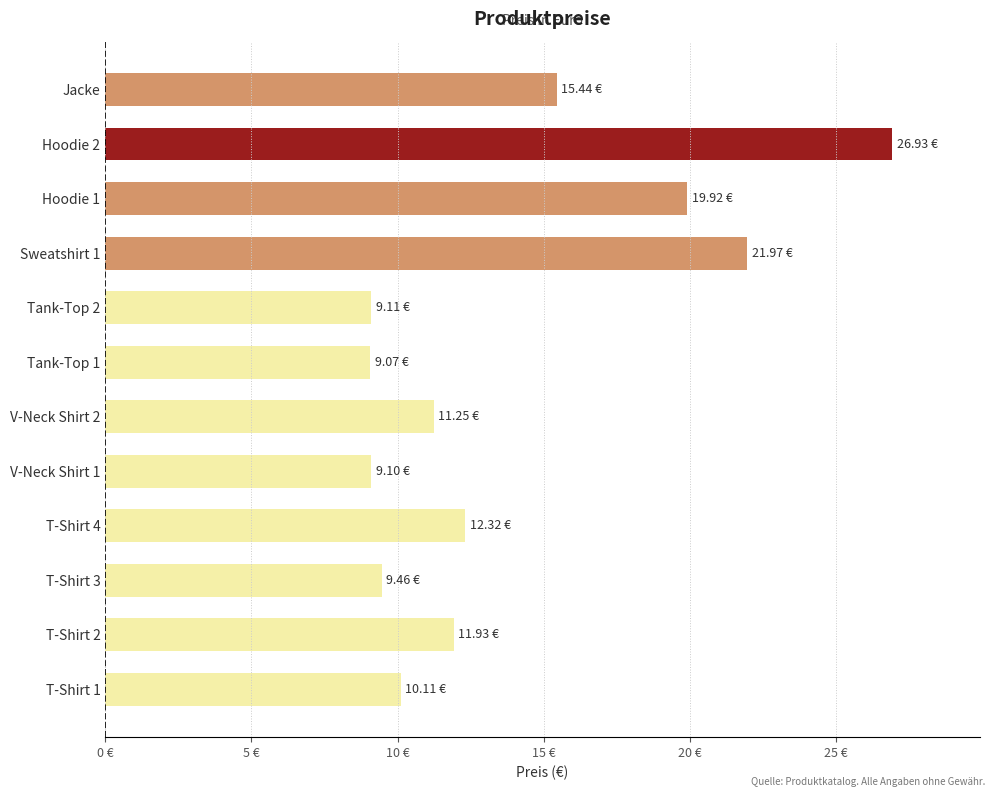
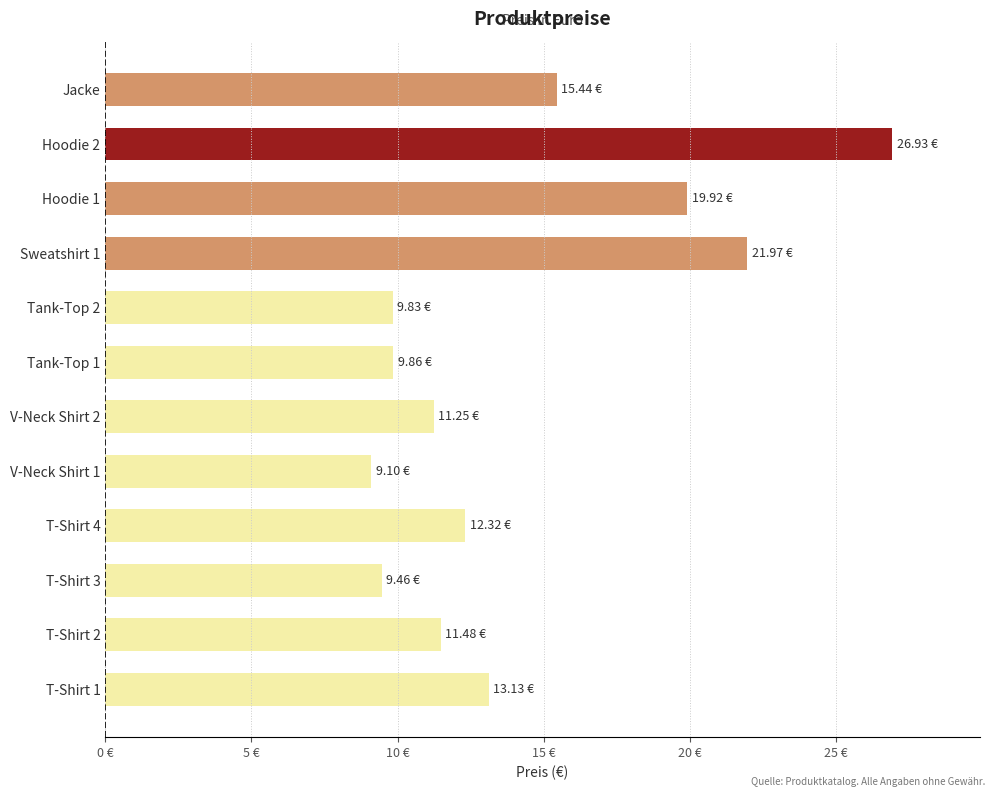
Tank-Top 2: 9.11 -> 9.83
Tank-Top 1: 9.07 -> 9.86
T-Shirt 2: 11.93 -> 11.48
T-Shirt 1: 10.11 -> 13.13
